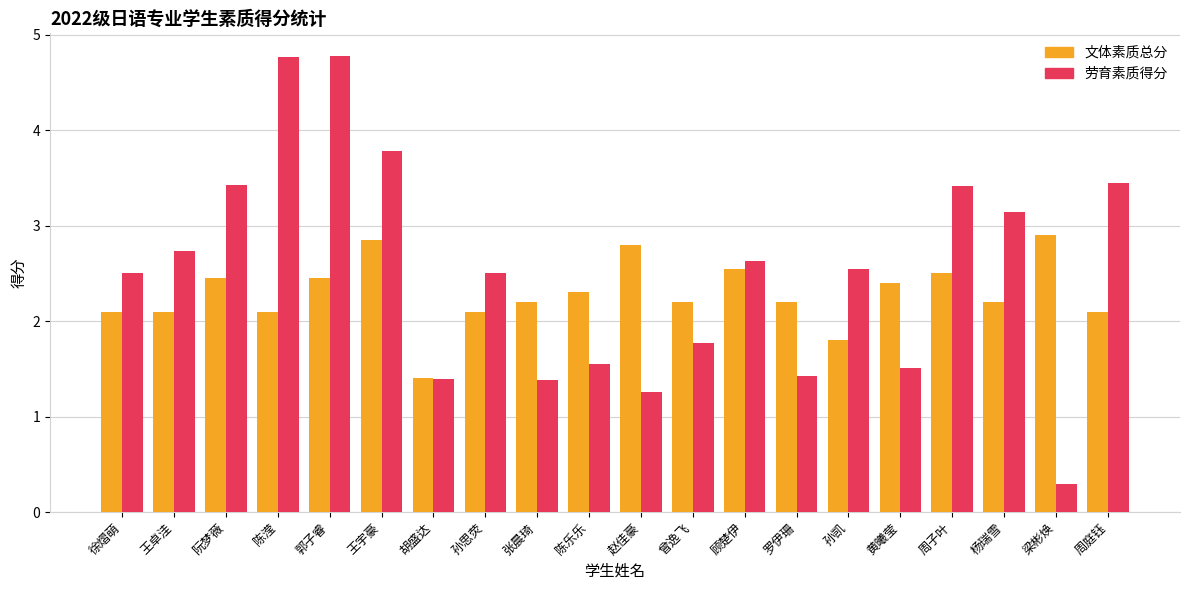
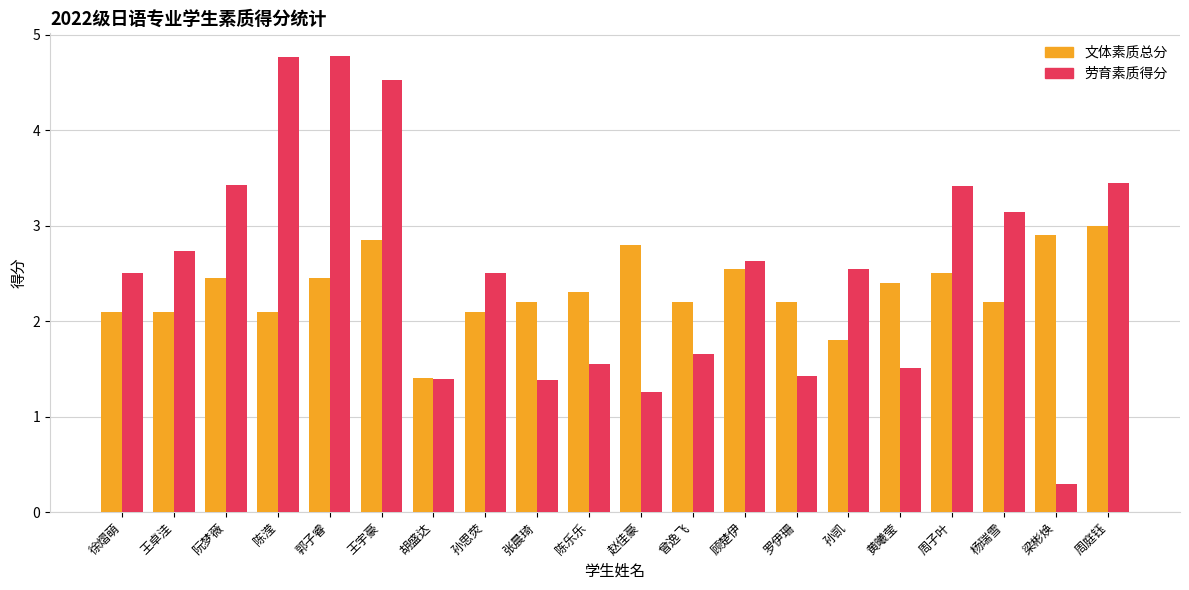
劳育素质得分, 王宇豪: 3.8 -> 4.5
劳育素质得分, 曾逸飞: 1.8 -> 1.7
文体素质总分, 周庭钰: 2.1 -> 3.0
